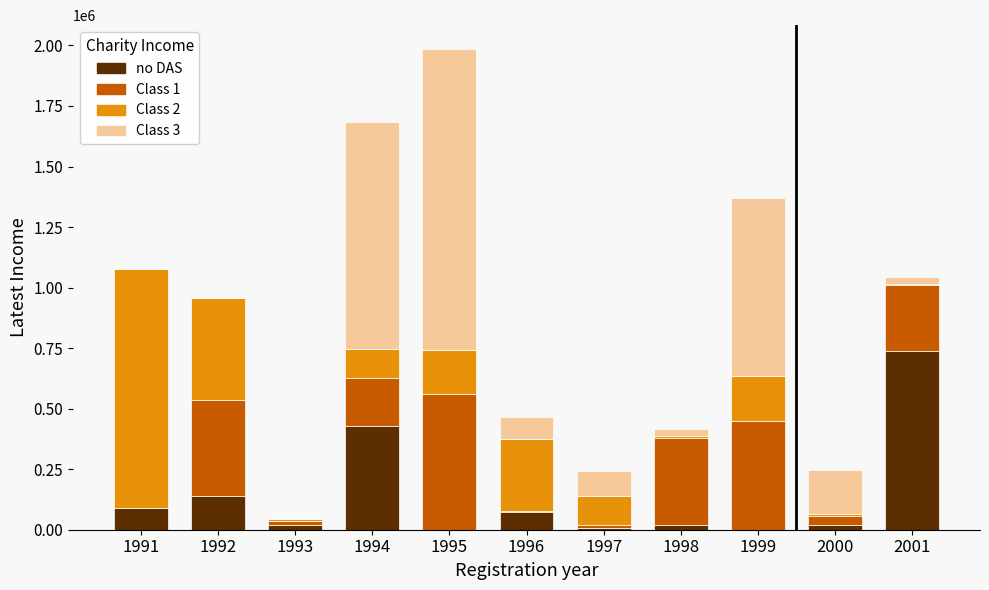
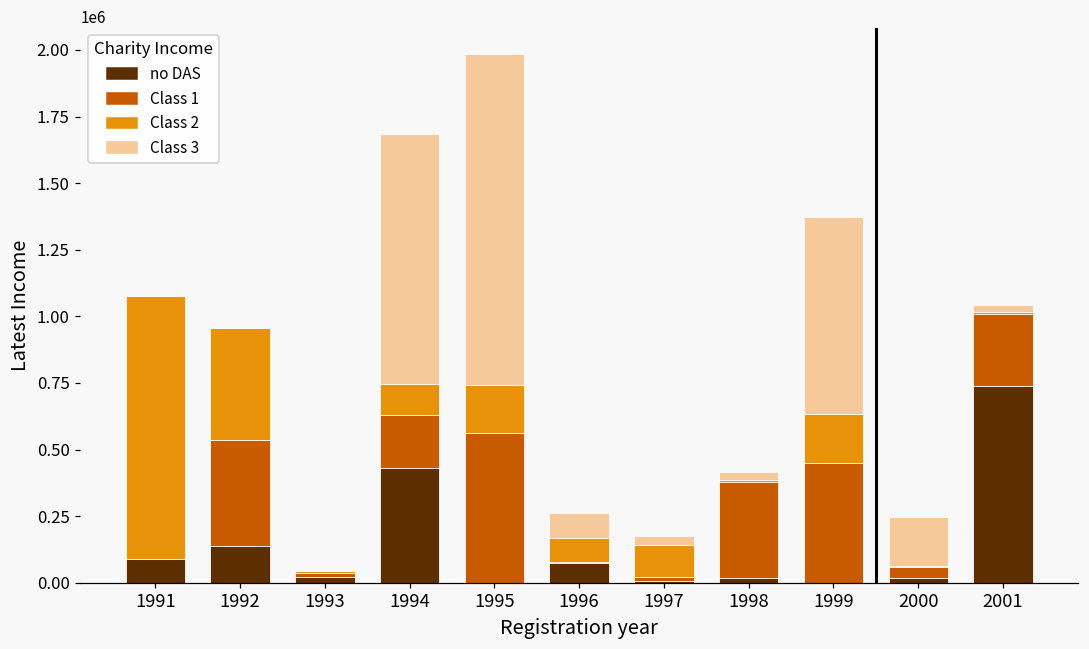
Class 2, 1996: 300000 -> 90000
Class 3, 1997: 100000 -> 30000
